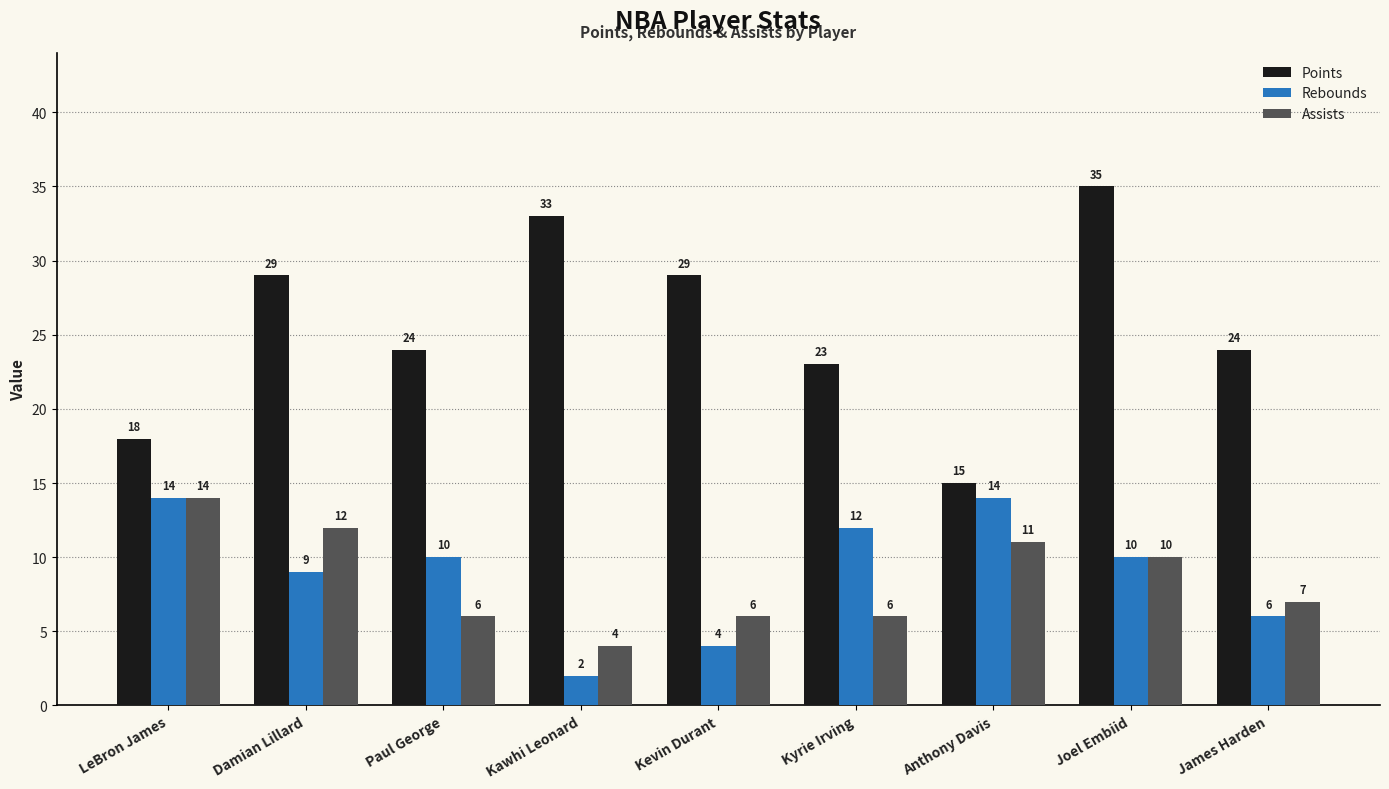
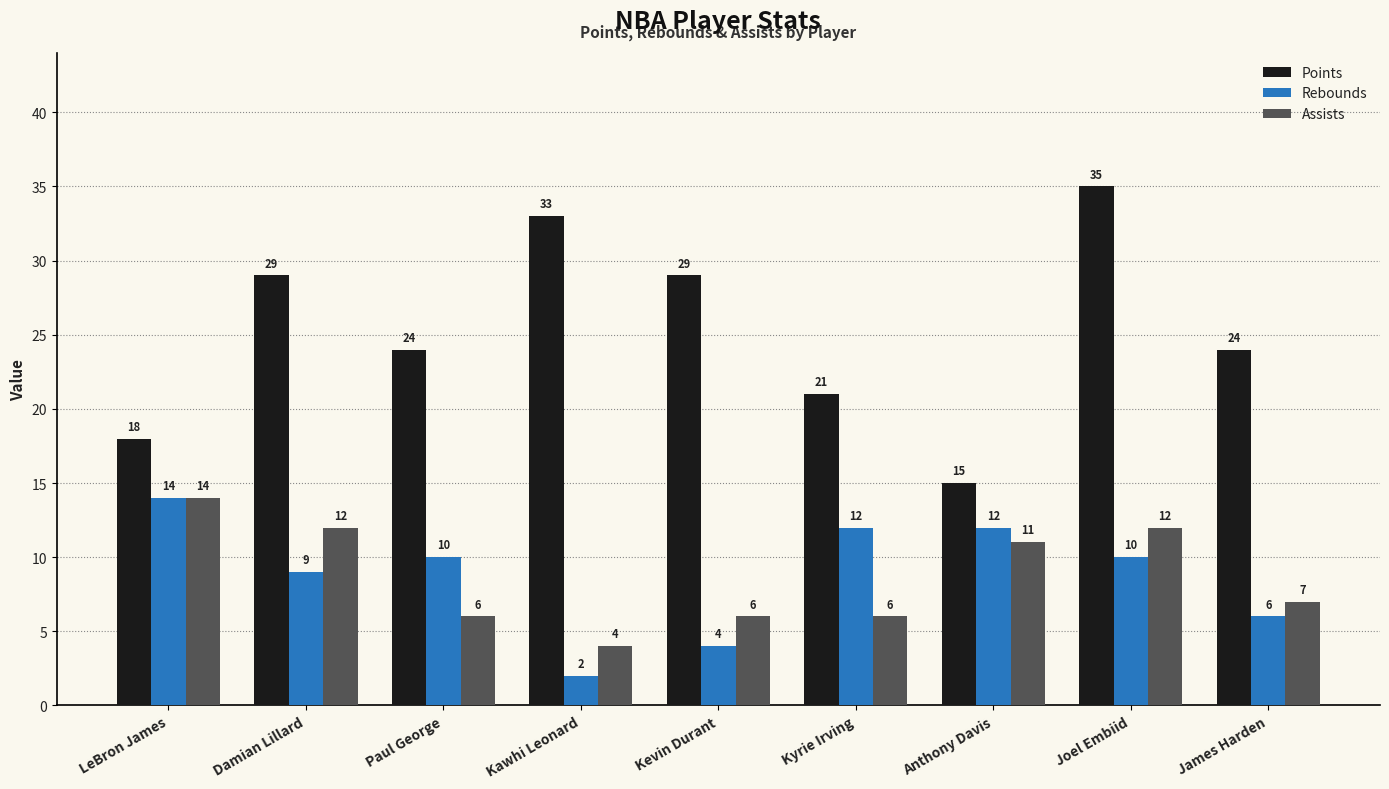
Points, Kyrie Irving: 23 -> 21
Rebounds, Anthony Davis: 14 -> 12
Assists, Joel Embiid: 10 -> 12
